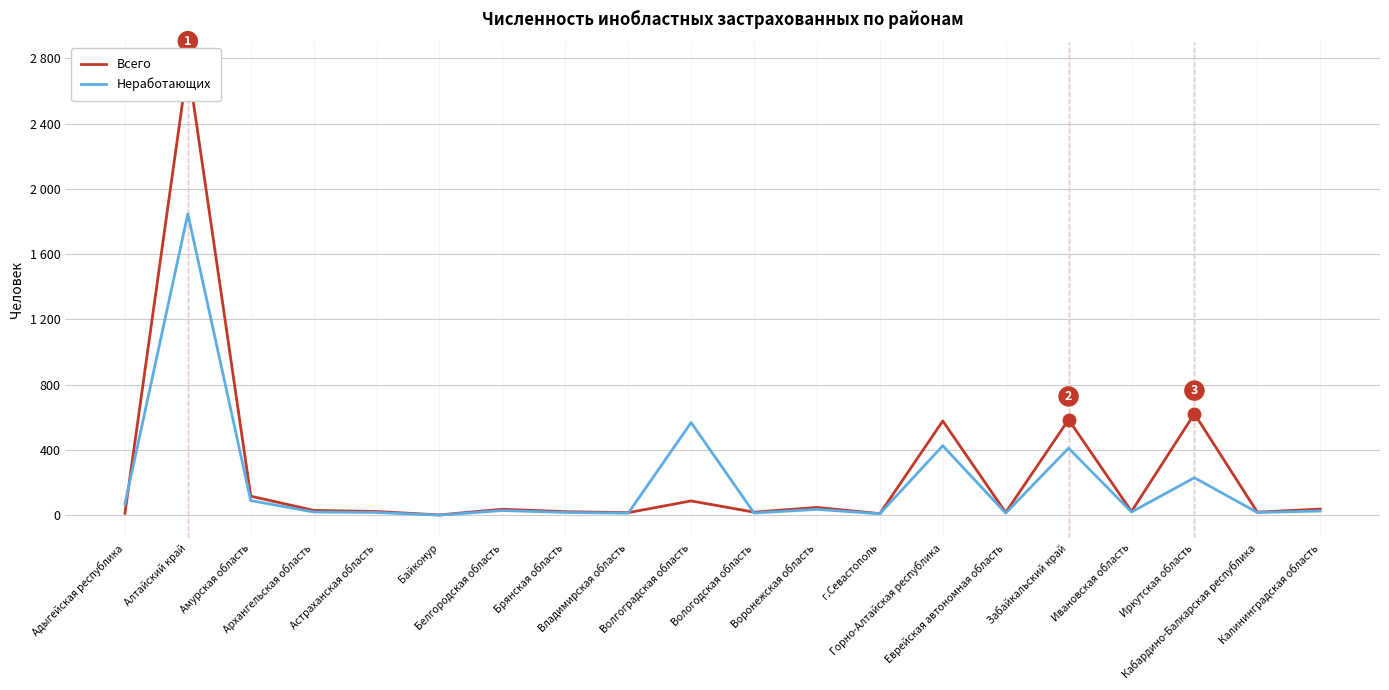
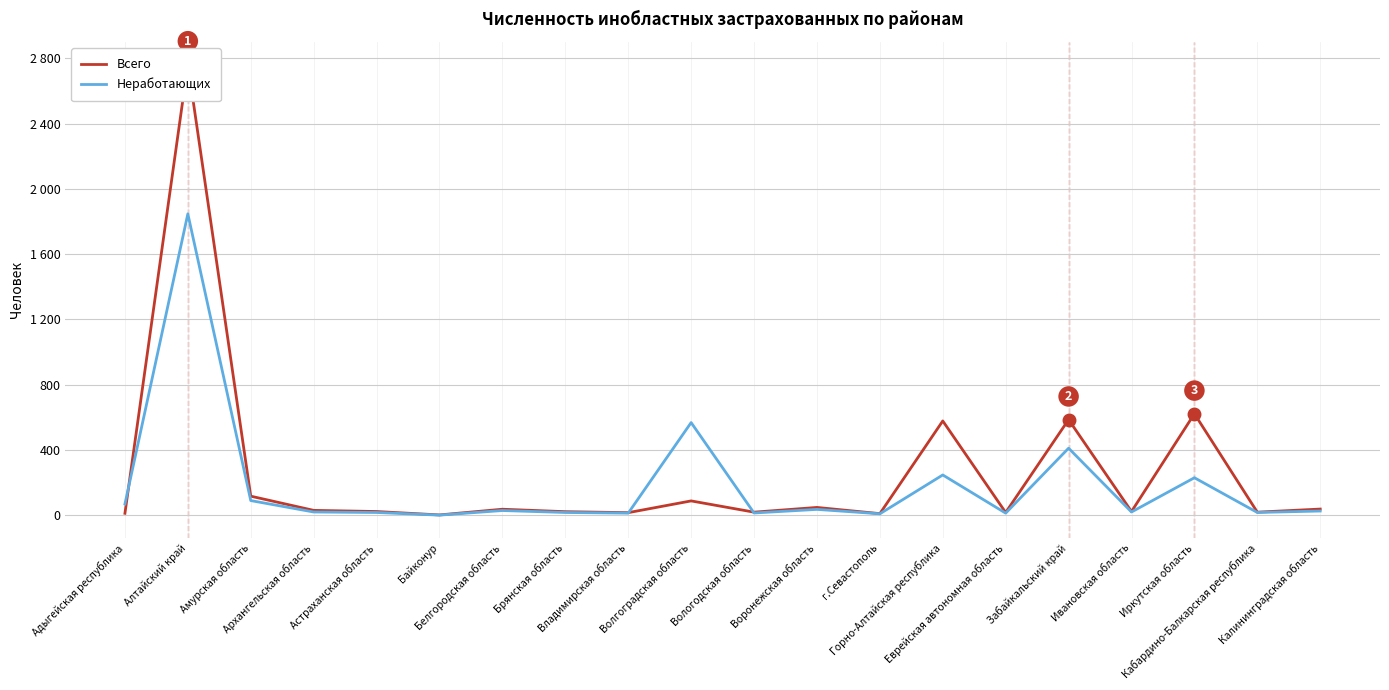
Неработающих, Горно-Алтайская республика: 430 -> 250
